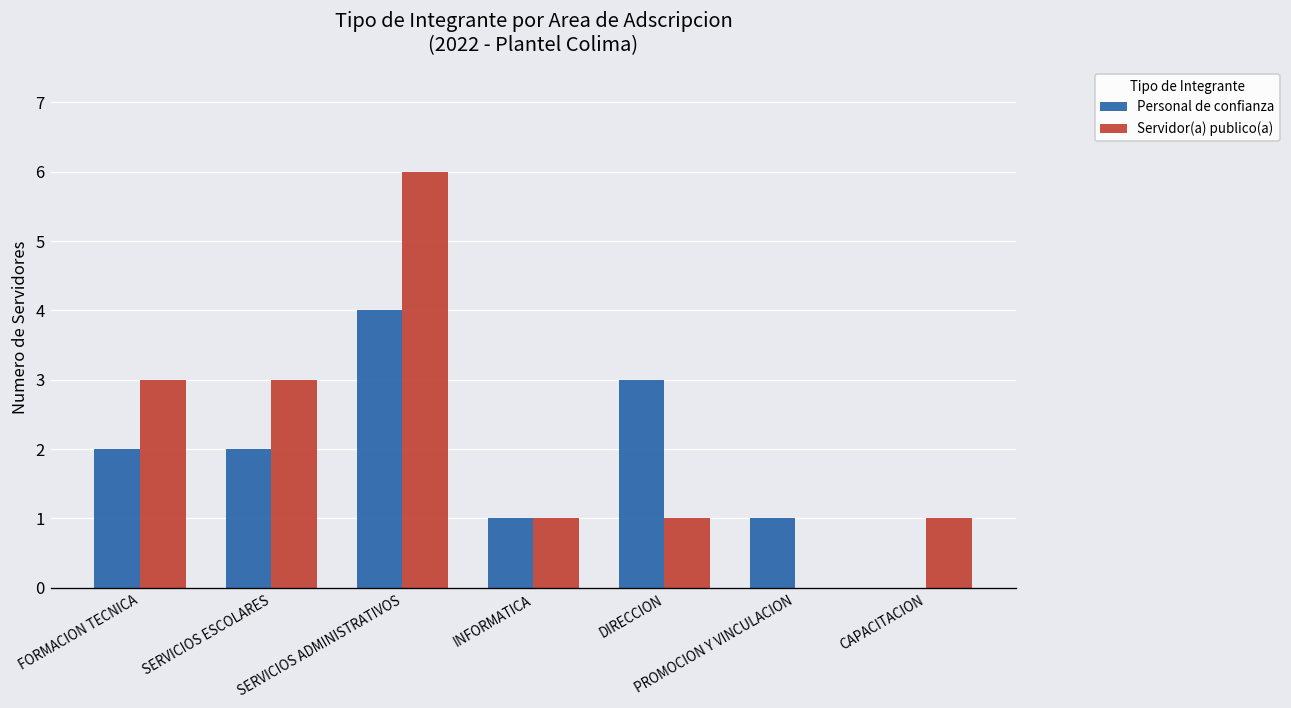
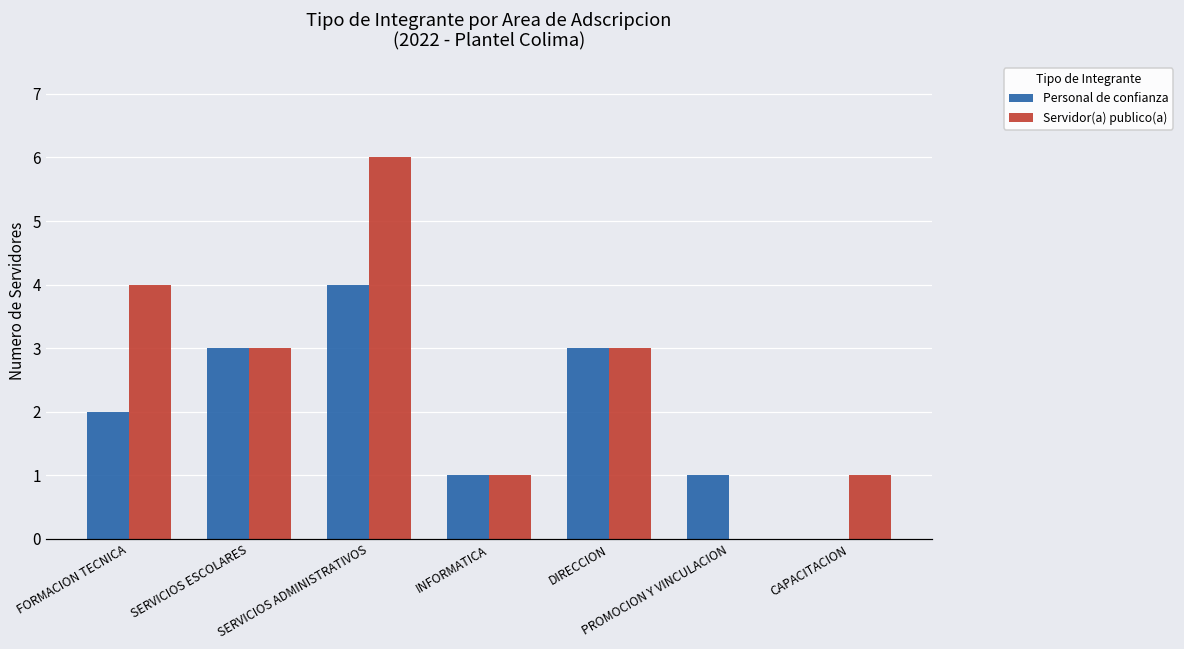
Servidor(a) publico(a), FORMACION TECNICA: 3 -> 4
Personal de confianza, SERVICIOS ESCOLARES: 2 -> 3
Servidor(a) publico(a), DIRECCION: 1 -> 3
